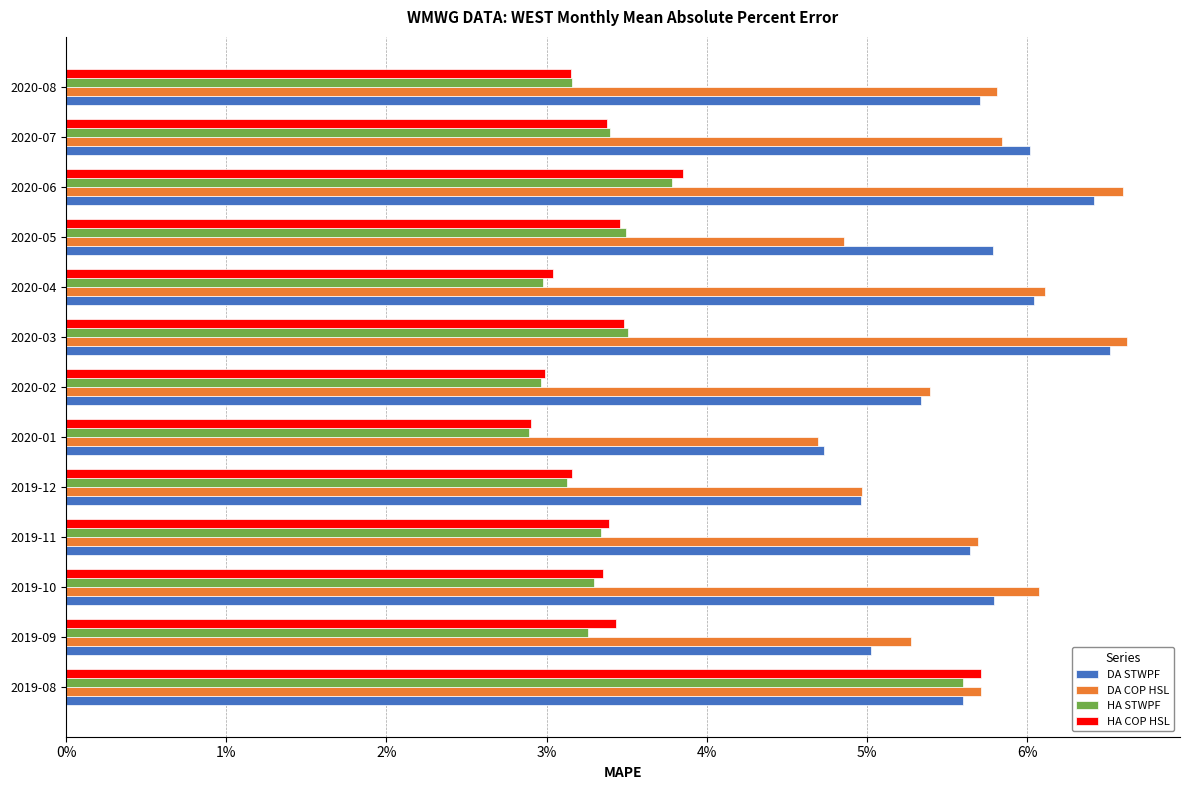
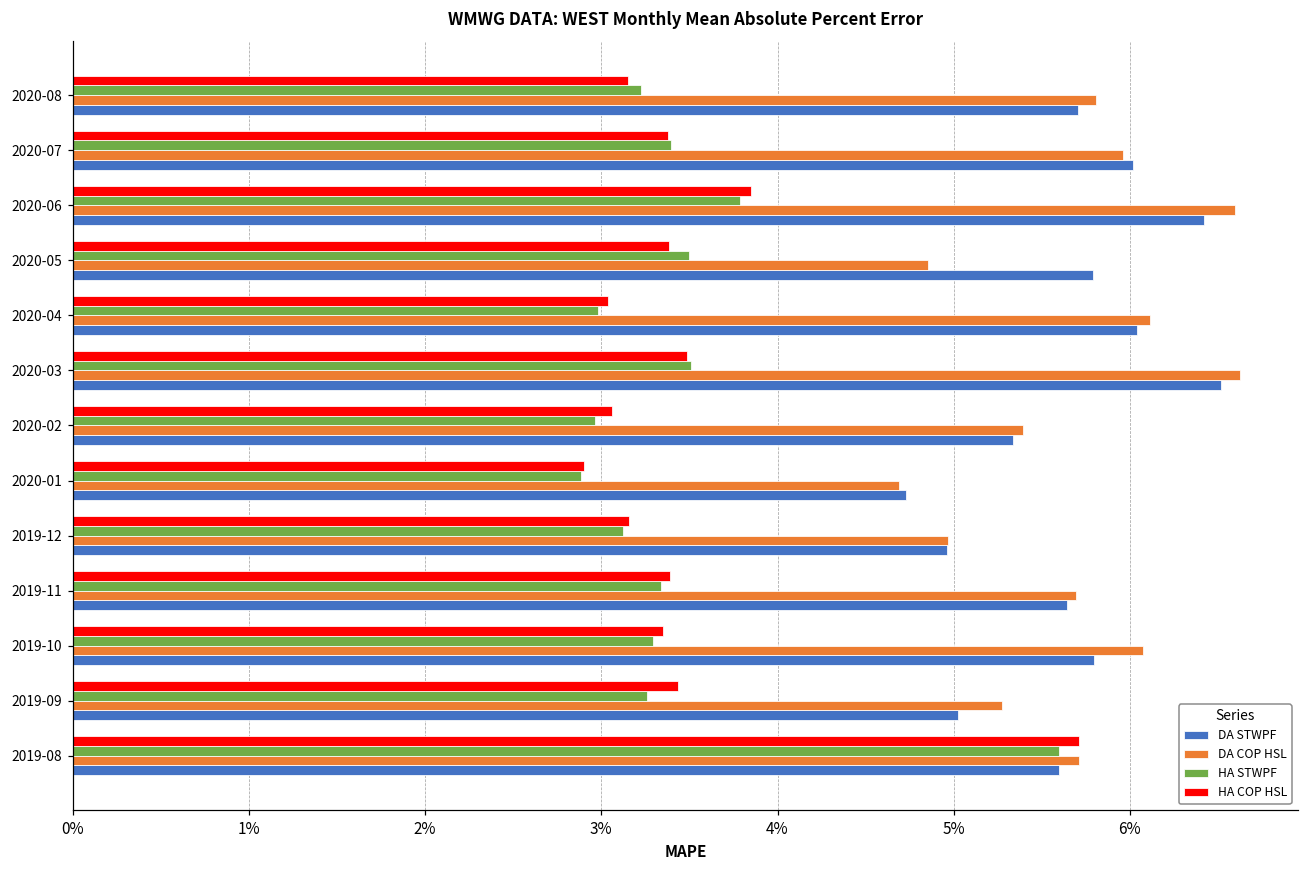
HA STWPF, 2020-08: 3.16% -> 3.23%
DA COP HSL, 2020-07: 5.84% -> 5.96%
HA COP HSL, 2020-05: 3.46% -> 3.39%
HA COP HSL, 2020-02: 2.99% -> 3.06%
